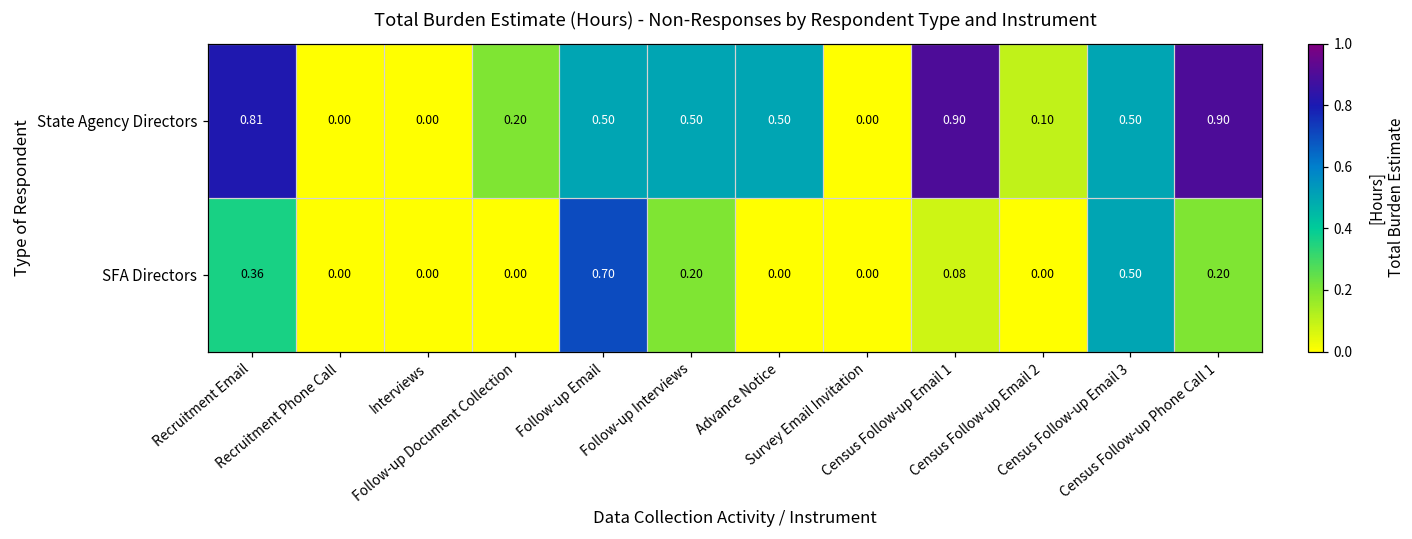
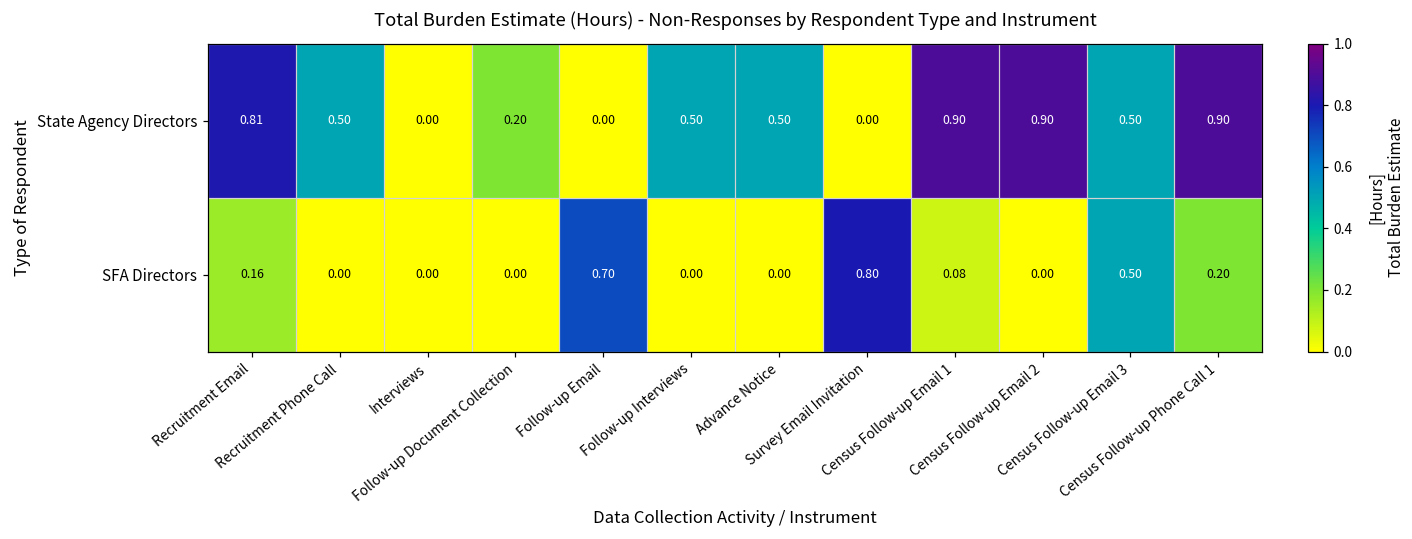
State Agency Directors, Recruitment Phone Call: 0.00 -> 0.50
State Agency Directors, Follow-up Email: 0.50 -> 0.00
State Agency Directors, Census Follow-up Email 2: 0.10 -> 0.90
SFA Directors, Recruitment Email: 0.36 -> 0.16
SFA Directors, Follow-up Interviews: 0.20 -> 0.00
SFA Directors, Survey Email Invitation: 0.00 -> 0.80
